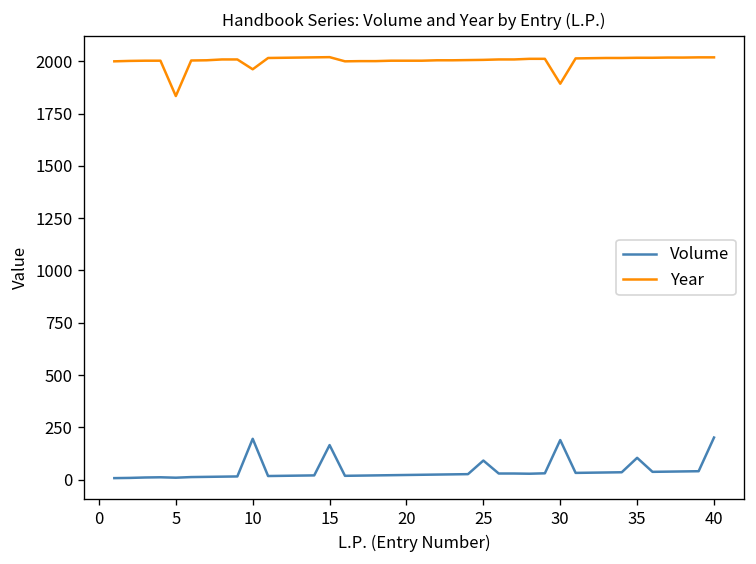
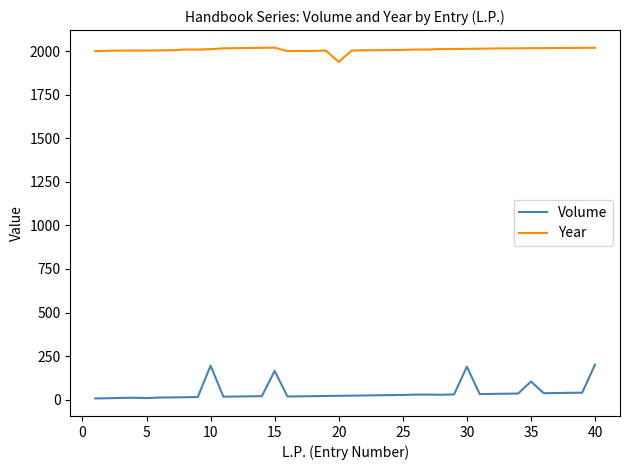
Year, 5: 1830 -> 2000
Year, 10: 1960 -> 2010
Year, 20: 2000 -> 1940
Volume, 25: 90 -> 30
Year, 30: 1890 -> 2010
